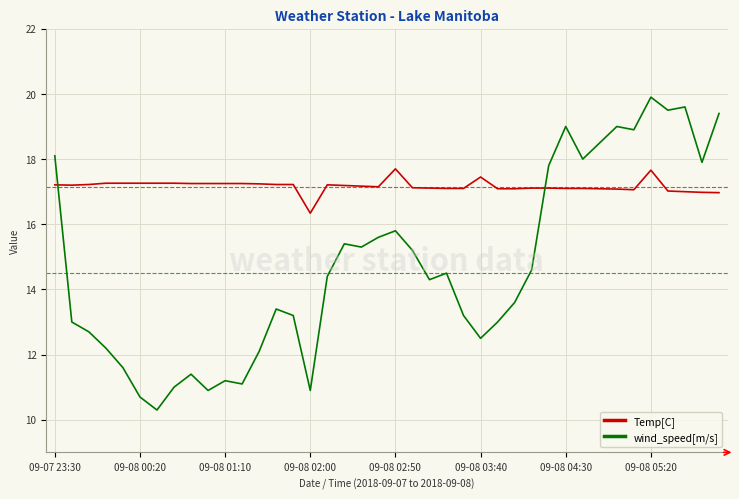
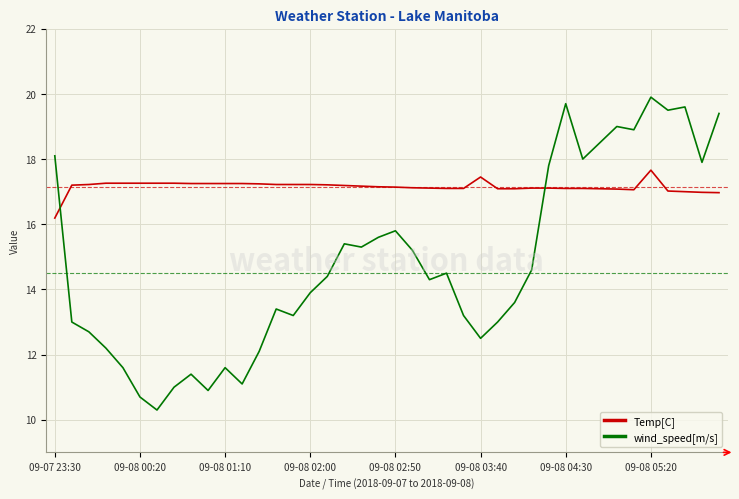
Temp[C], 09-07 23:30: 17.2 -> 16.2
wind_speed[m/s], 09-08 01:10: 11.2 -> 11.6
Temp[C], 09-08 02:00: 16.3 -> 17.2
wind_speed[m/s], 09-08 02:00: 10.9 -> 13.9
Temp[C], 09-08 02:50: 17.7 -> 17.1
wind_speed[m/s], 09-08 04:30: 19.0 -> 19.7
